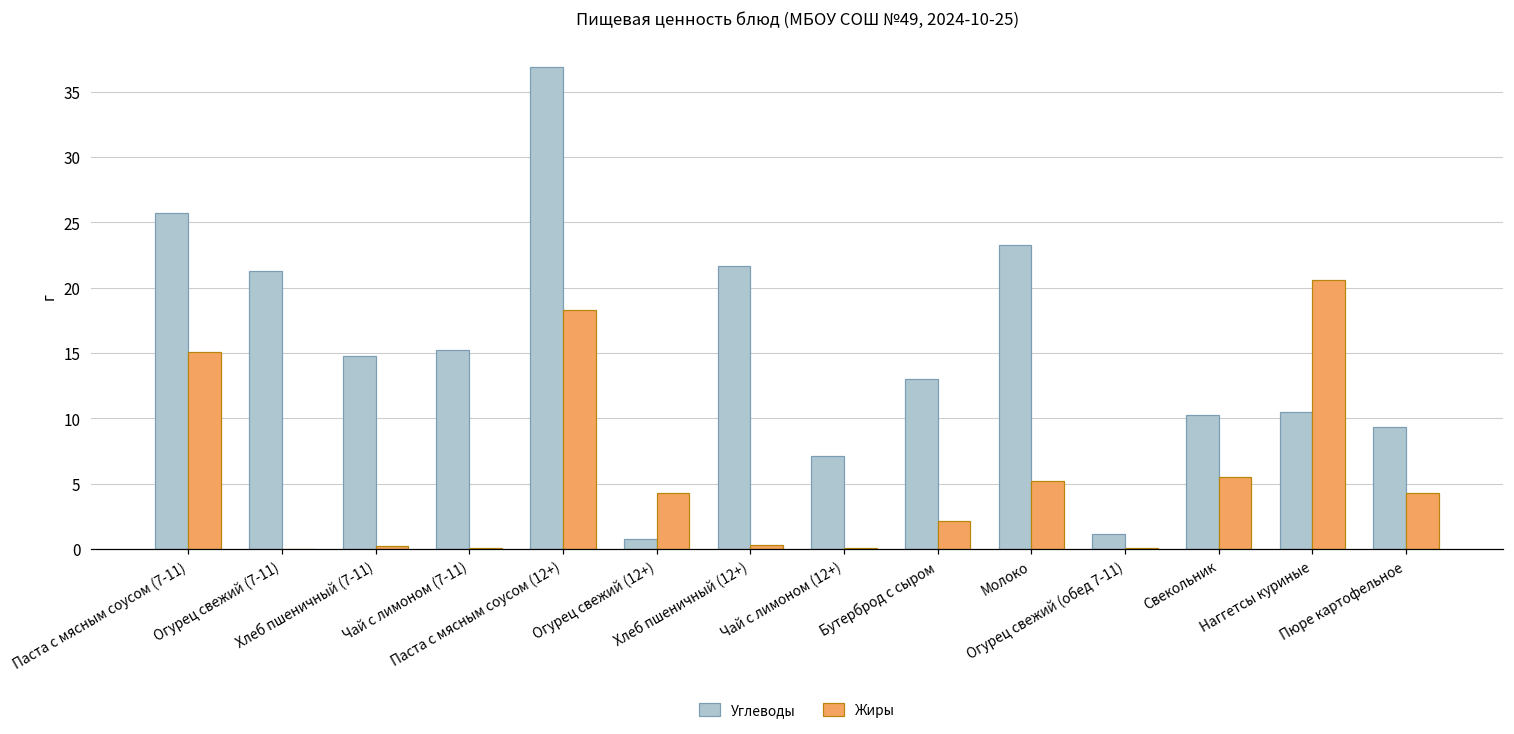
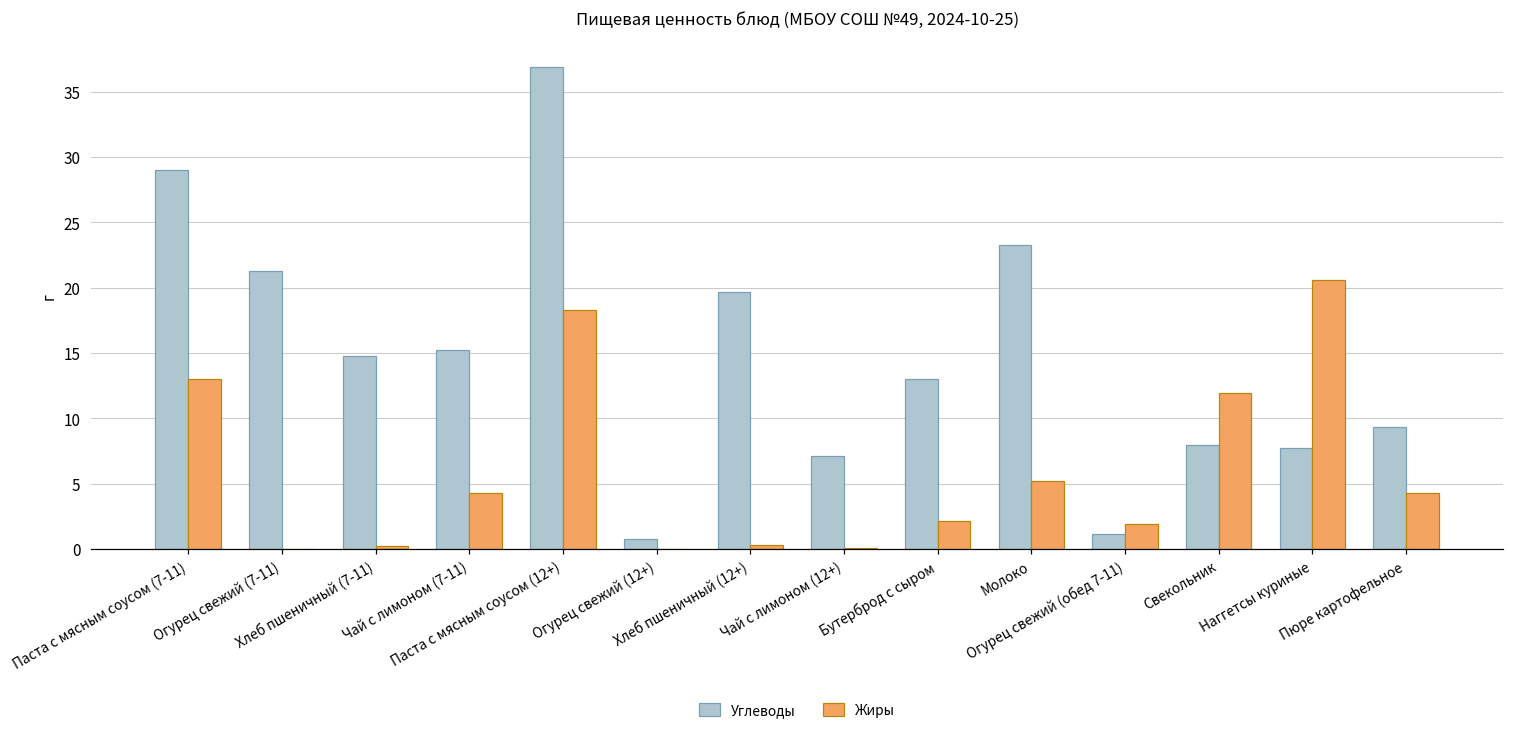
Углеводы, Паста с мясным соусом (7-11): 25.7 -> 29.0
Жиры, Паста с мясным соусом (7-11): 15.1 -> 13.0
Жиры, Чай с лимоном (7-11): 0.1 -> 4.3
Жиры, Огурец свежий (12+): 4.3 -> 0.0
Углеводы, Хлеб пшеничный (12+): 21.7 -> 19.7
Жиры, Огурец свежий (обед 7-11): 0.1 -> 1.9
Углеводы, Свекольник: 10.2 -> 8.0
Жиры, Свекольник: 5.5 -> 11.9
Углеводы, Наггетсы куриные: 10.5 -> 7.7
